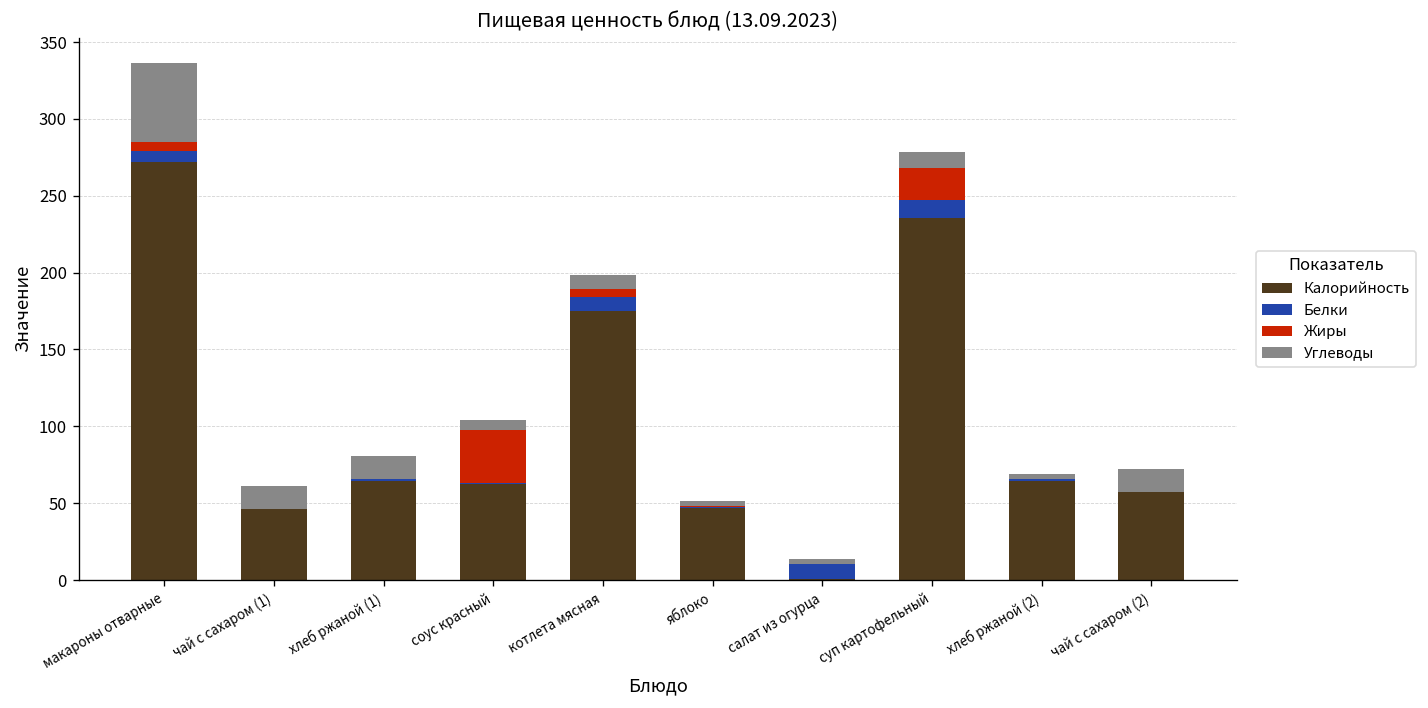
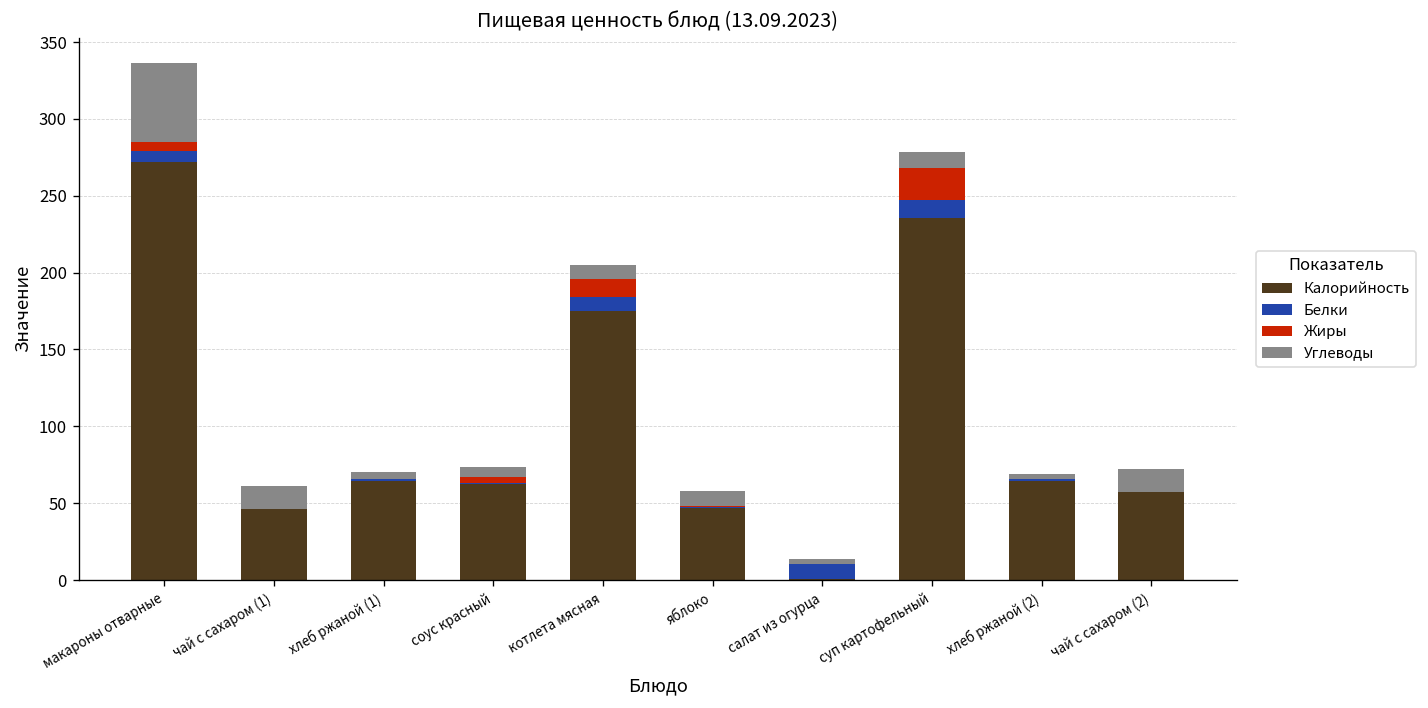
Углеводы, хлеб ржаной (1): 15 -> 5
Жиры, соус красный: 34 -> 4
Жиры, котлета мясная: 5 -> 12
Углеводы, яблоко: 4 -> 10
